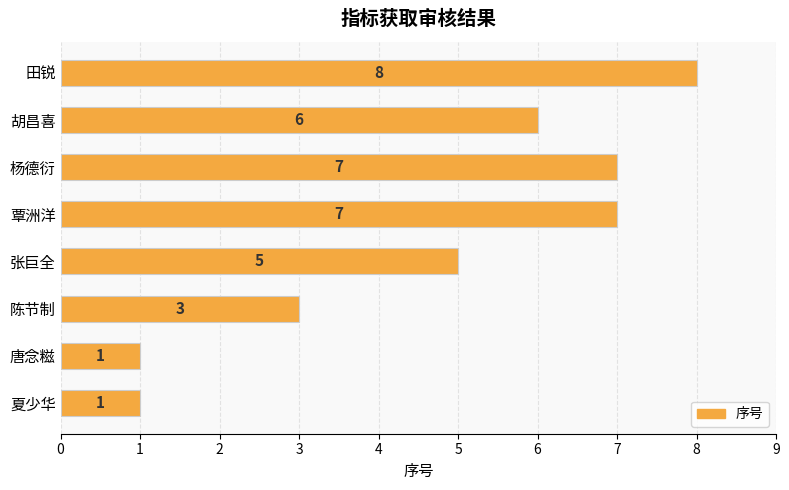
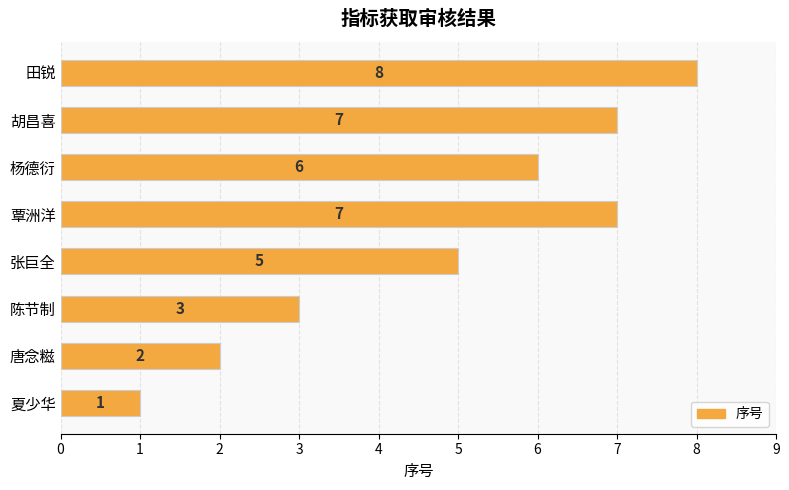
胡昌喜: 6 -> 7
杨德衍: 7 -> 6
唐念糍: 1 -> 2
